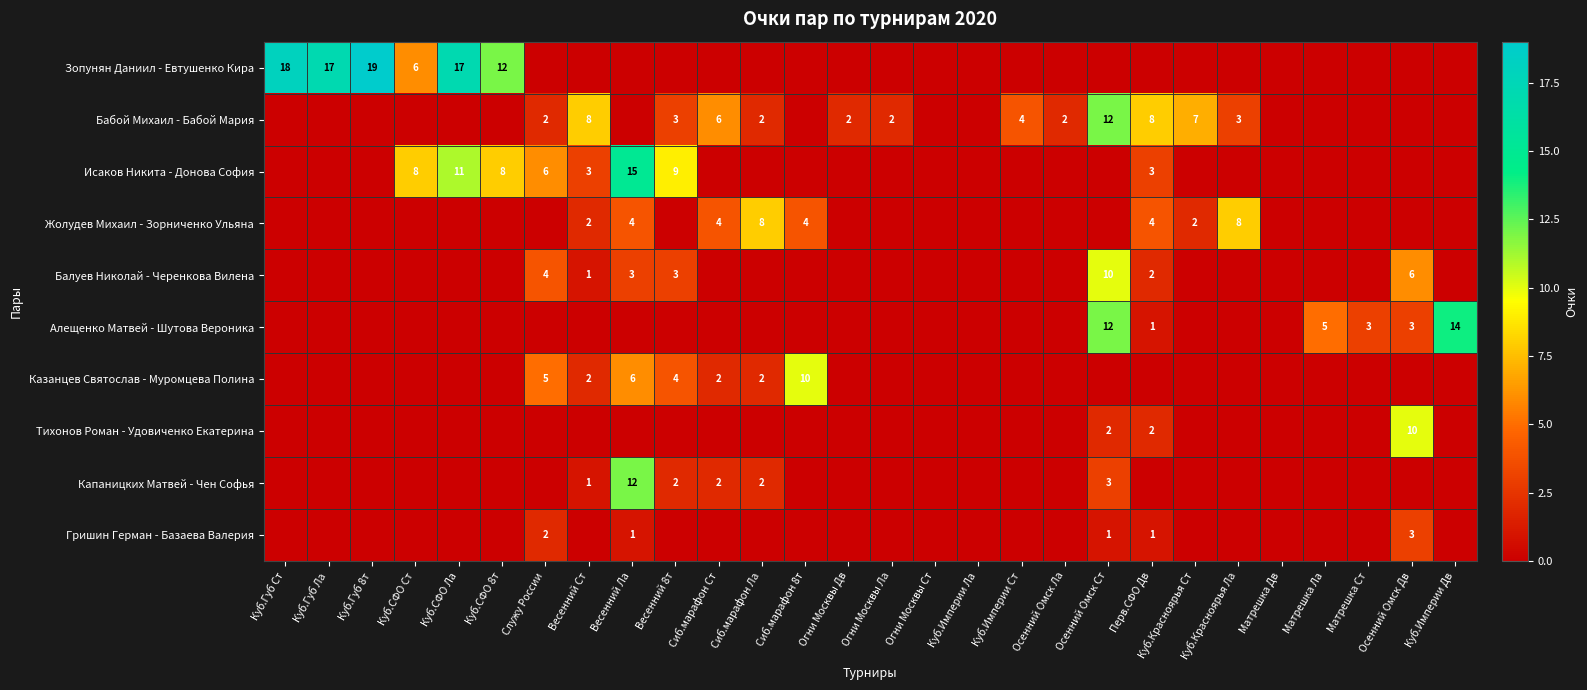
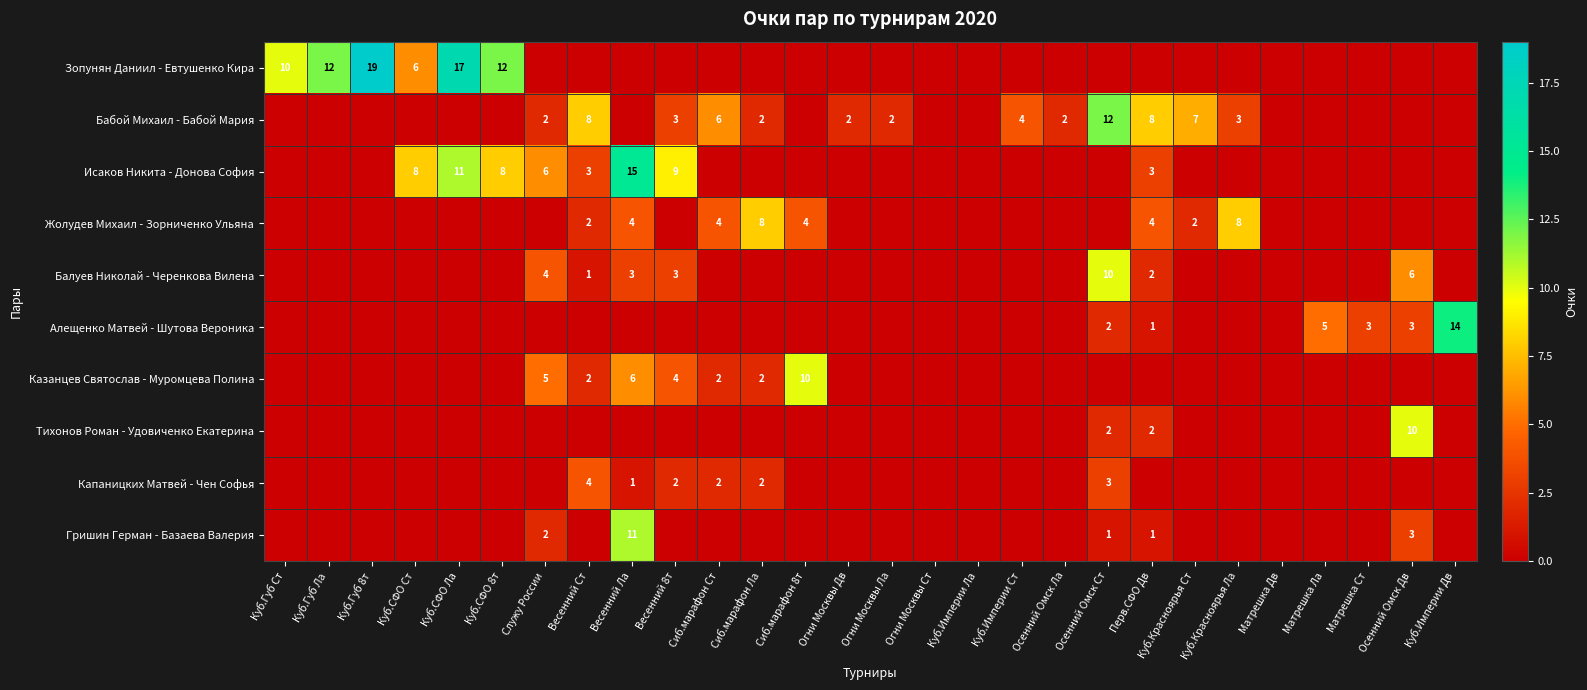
Зопунян Даниил - Евтушенко Кира, Куб.Губ Ст: 18 -> 10
Зопунян Даниил - Евтушенко Кира, Куб.Губ Ла: 17 -> 12
Алещенко Матвей - Шутова Вероника, Осенний Омск Ст: 12 -> 2
Капаницких Матвей - Чен Софья, Весенний Ст: 1 -> 4
Капаницких Матвей - Чен Софья, Весенний Ла: 12 -> 1
Гришин Герман - Базаева Валерия, Весенний Ла: 1 -> 11
